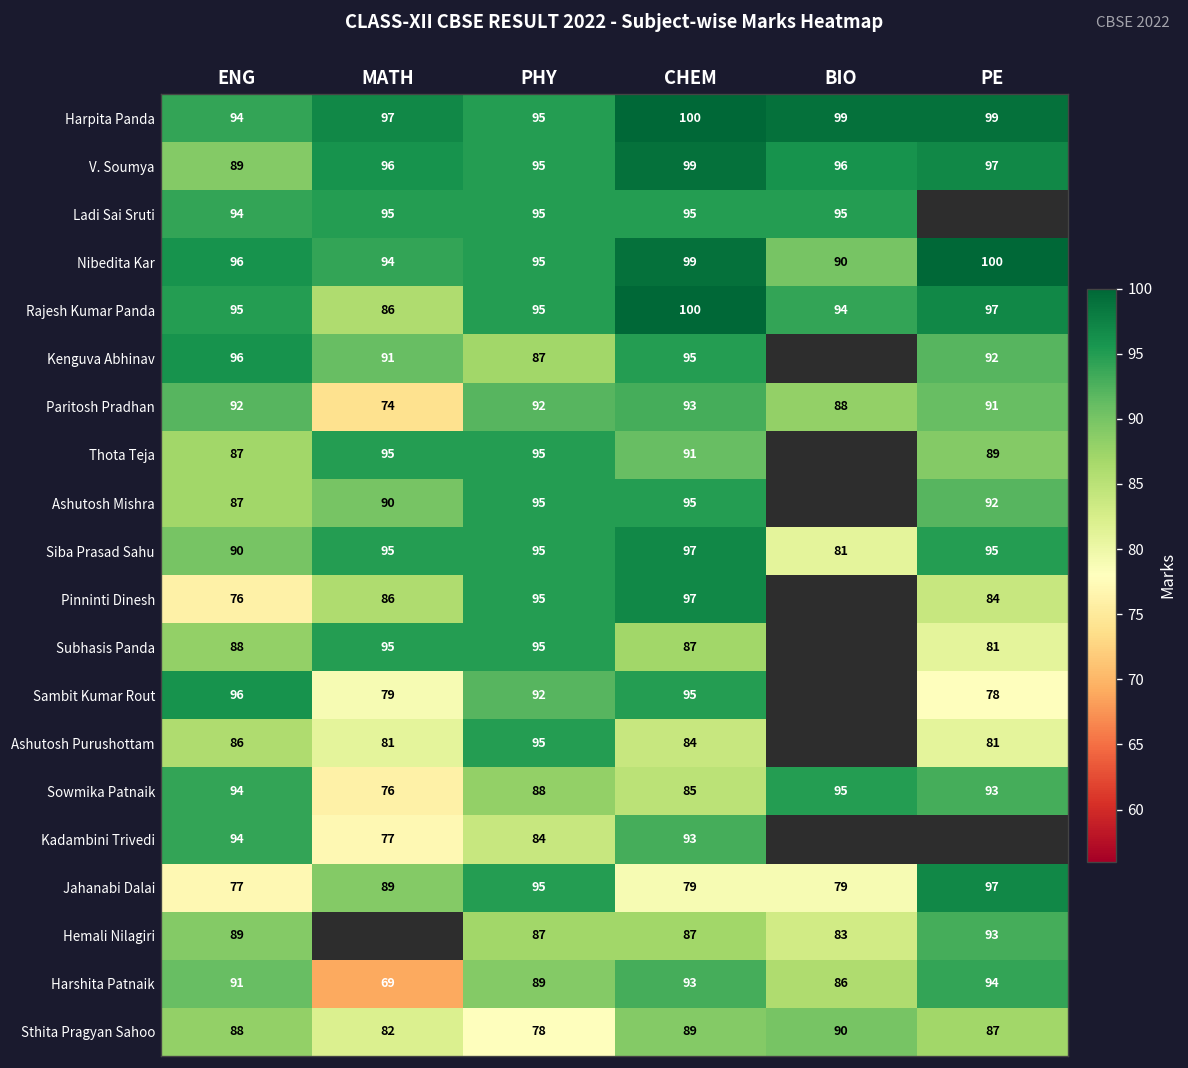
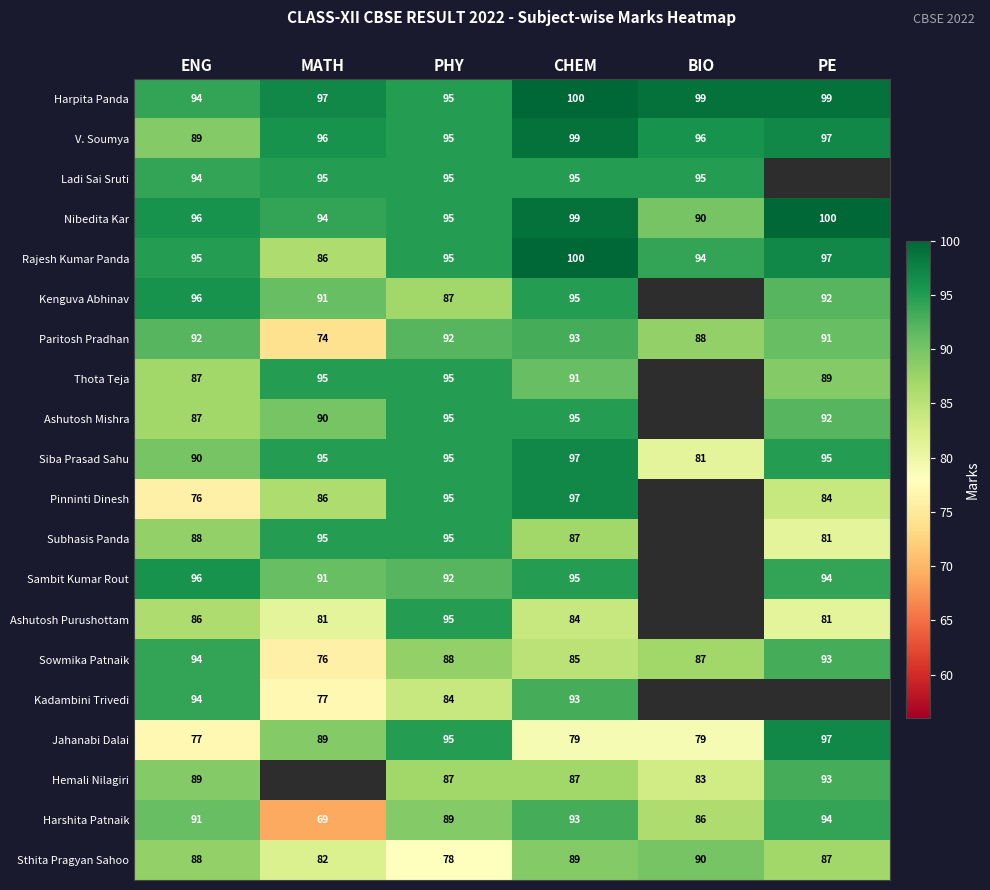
Sambit Kumar Rout, MATH: 79 -> 91
Sambit Kumar Rout, PE: 78 -> 94
Sowmika Patnaik, BIO: 95 -> 87
